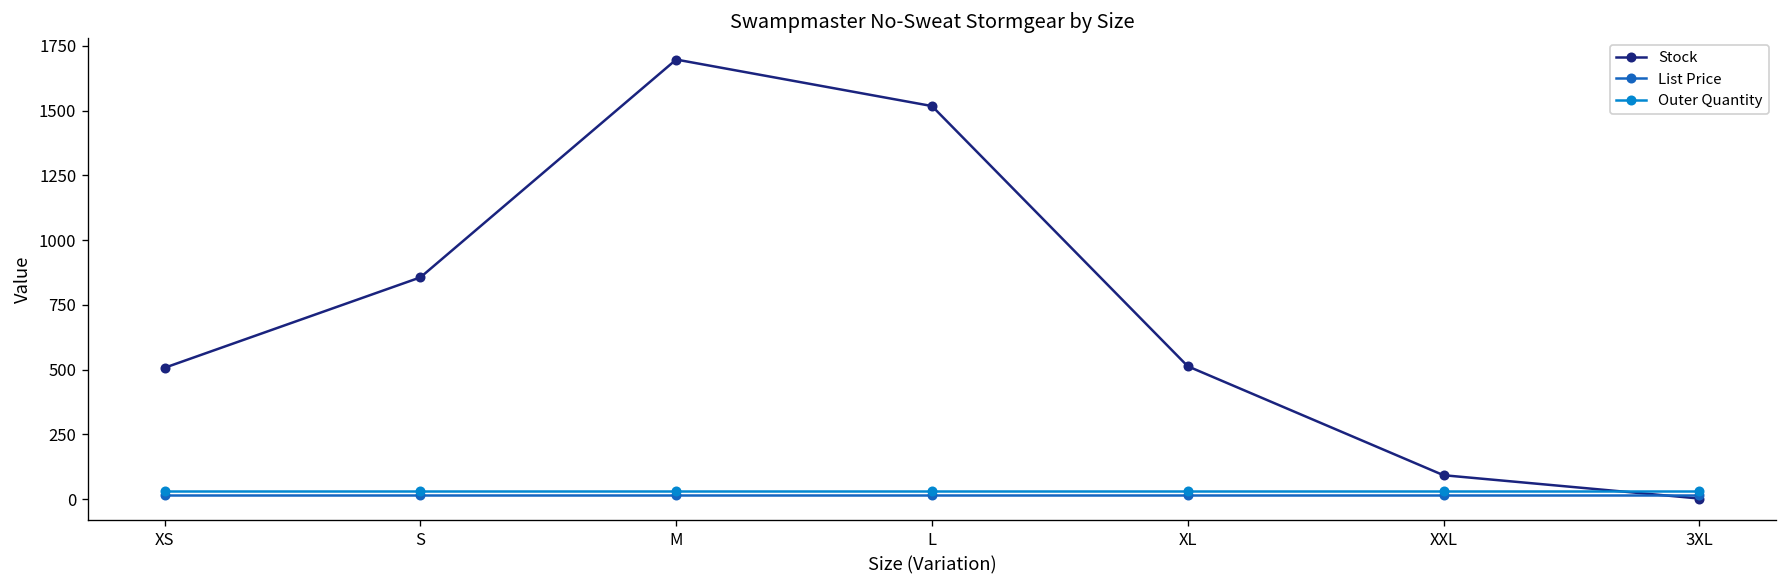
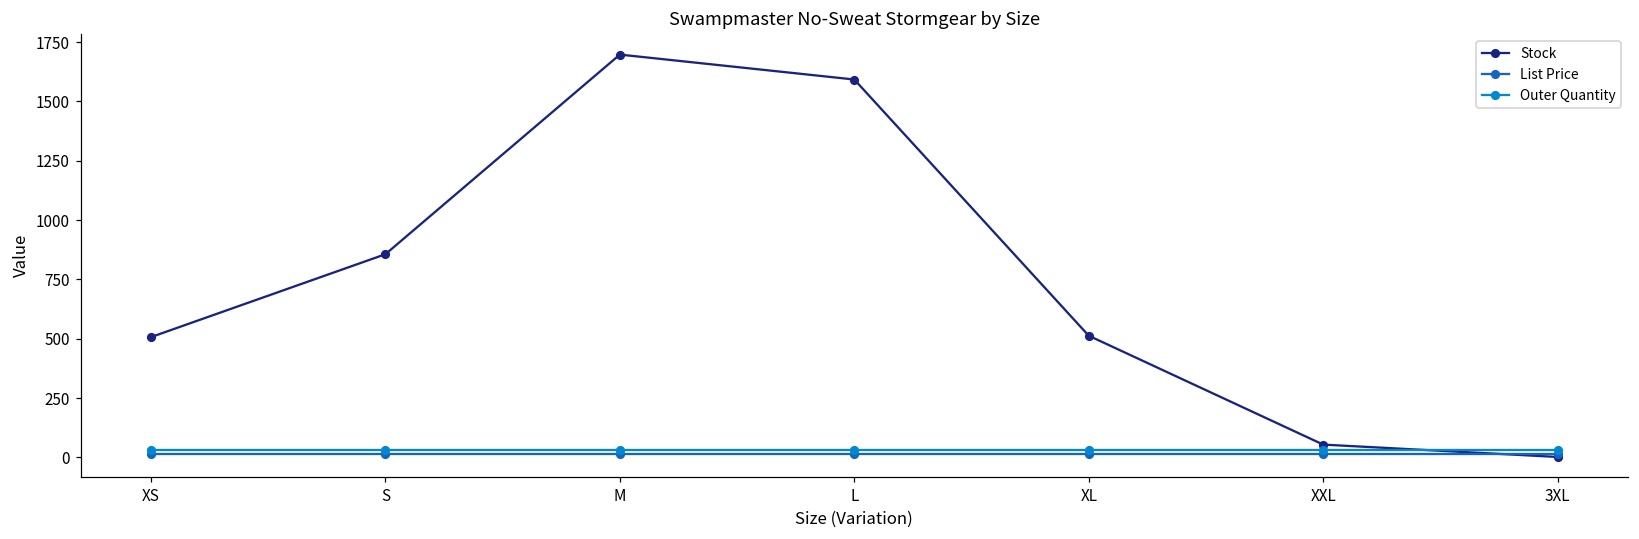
Stock, L: 1520 -> 1590
Stock, XXL: 90 -> 50
